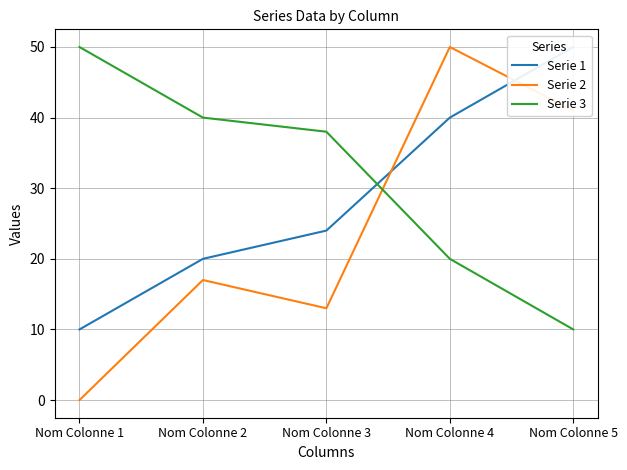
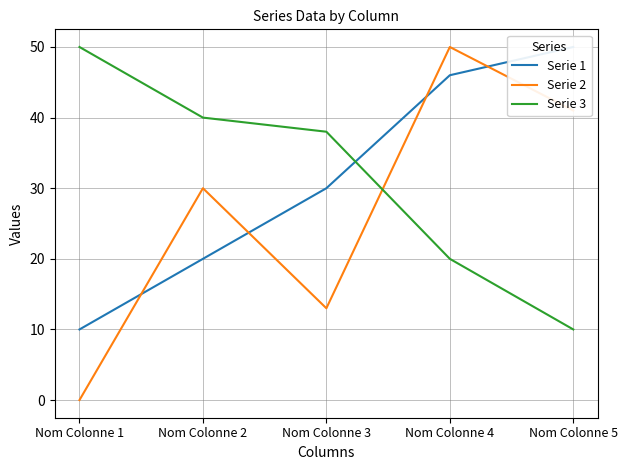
Serie 2, Nom Colonne 2: 17 -> 30
Serie 1, Nom Colonne 3: 24 -> 30
Serie 1, Nom Colonne 4: 40 -> 46
